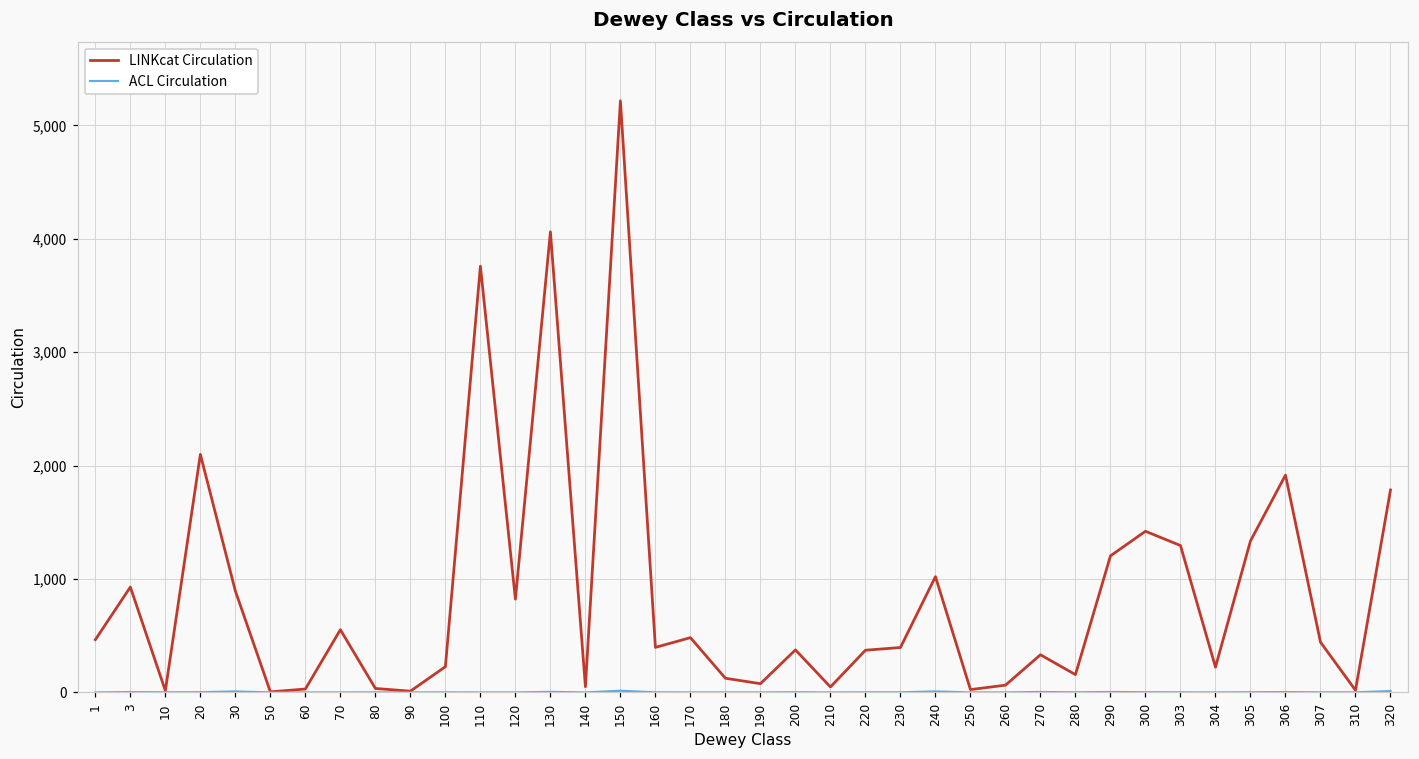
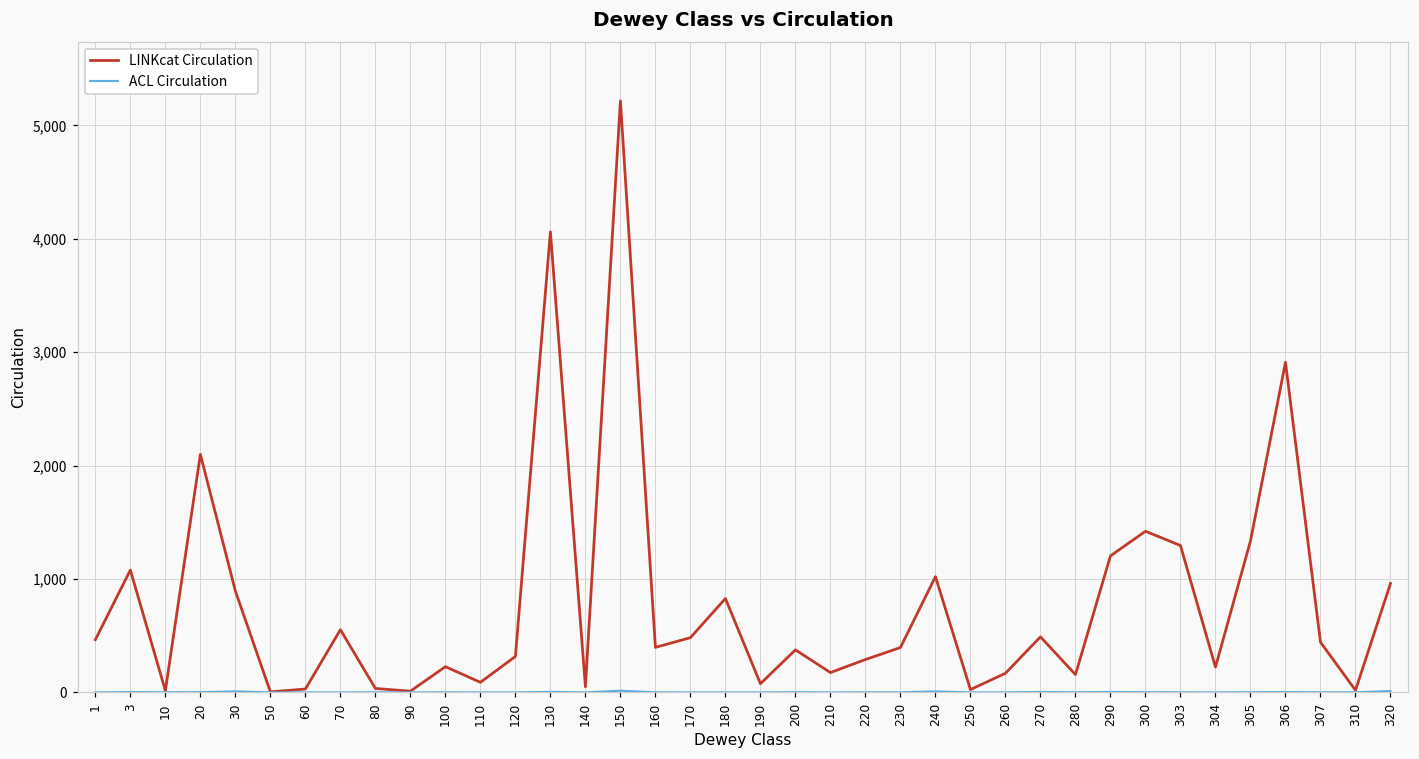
LINKcat Circulation, 3: 930 -> 1,080
LINKcat Circulation, 110: 3,760 -> 90
LINKcat Circulation, 120: 820 -> 320
LINKcat Circulation, 180: 130 -> 830
LINKcat Circulation, 210: 50 -> 180
LINKcat Circulation, 220: 370 -> 290
LINKcat Circulation, 260: 60 -> 170
LINKcat Circulation, 270: 330 -> 490
LINKcat Circulation, 306: 1,920 -> 2,910
LINKcat Circulation, 320: 1,790 -> 960
